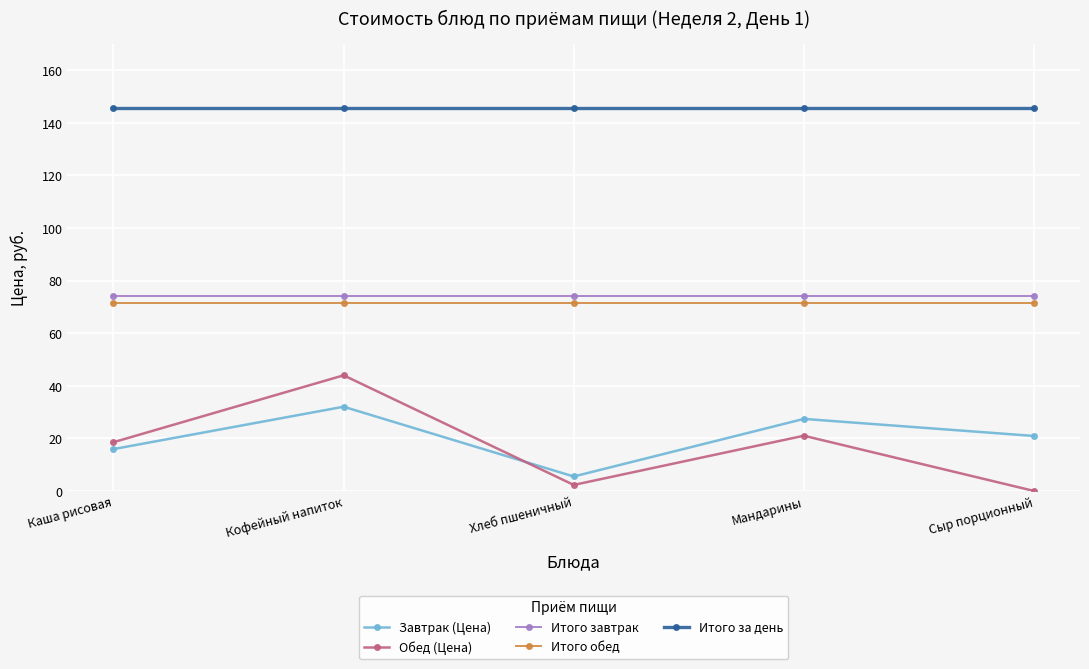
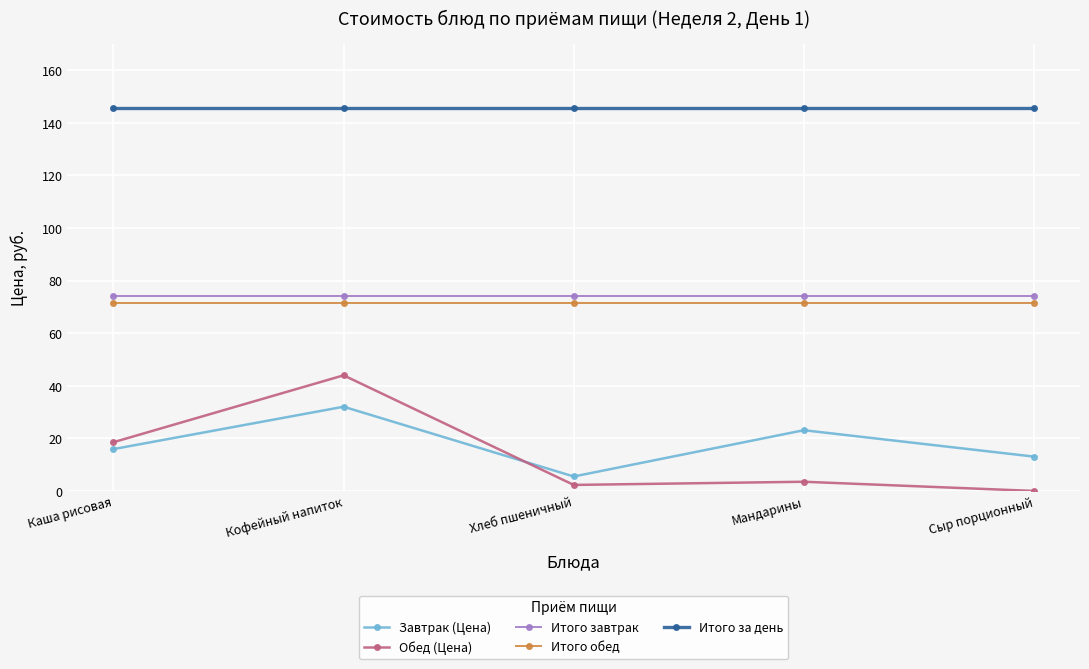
Завтрак (Цена), Мандарины: 27 -> 23
Обед (Цена), Мандарины: 21 -> 4
Завтрак (Цена), Сыр порционный: 21 -> 13
